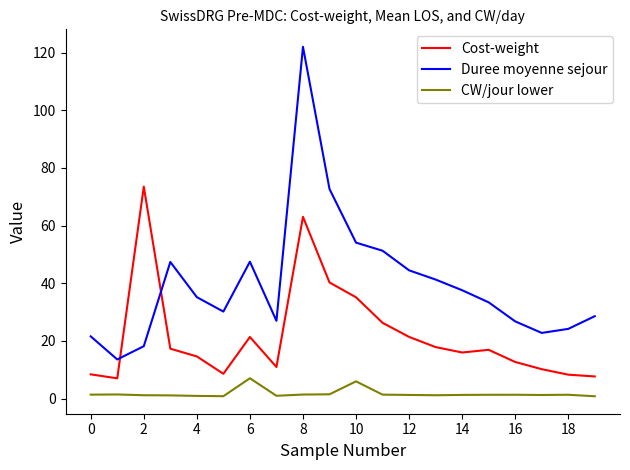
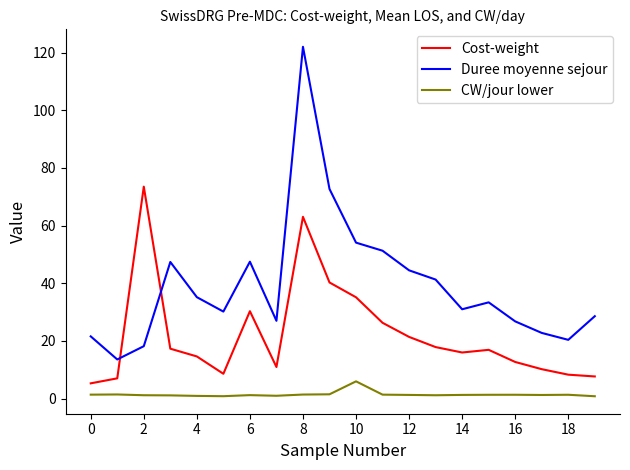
Cost-weight, 0: 8 -> 5
Cost-weight, 6: 21 -> 30
CW/jour lower, 6: 7 -> 1
Duree moyenne sejour, 14: 38 -> 31
Duree moyenne sejour, 18: 24 -> 20
